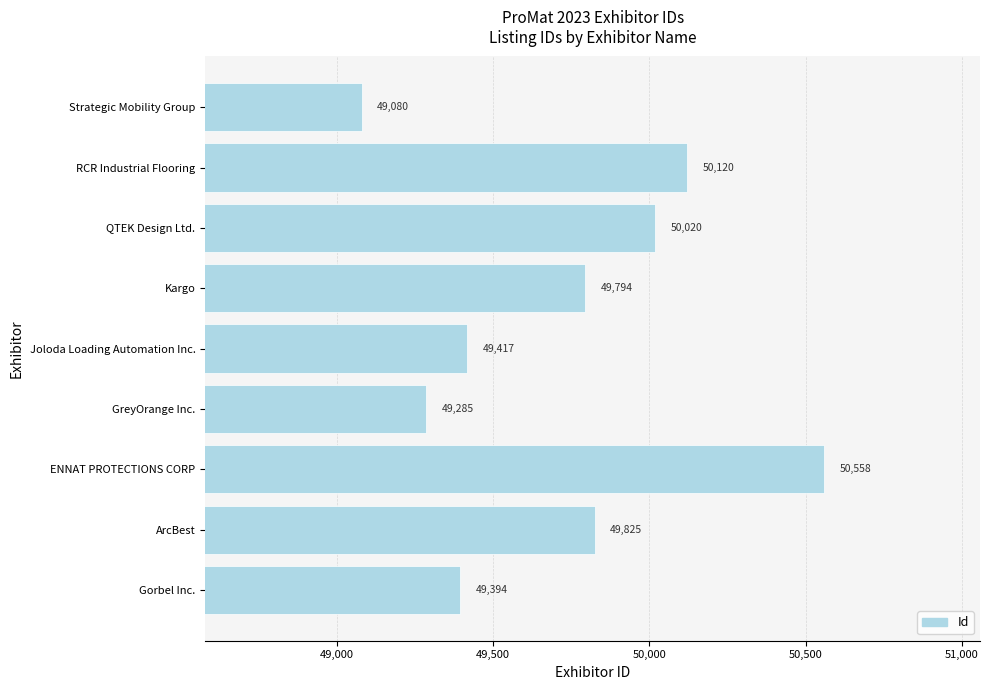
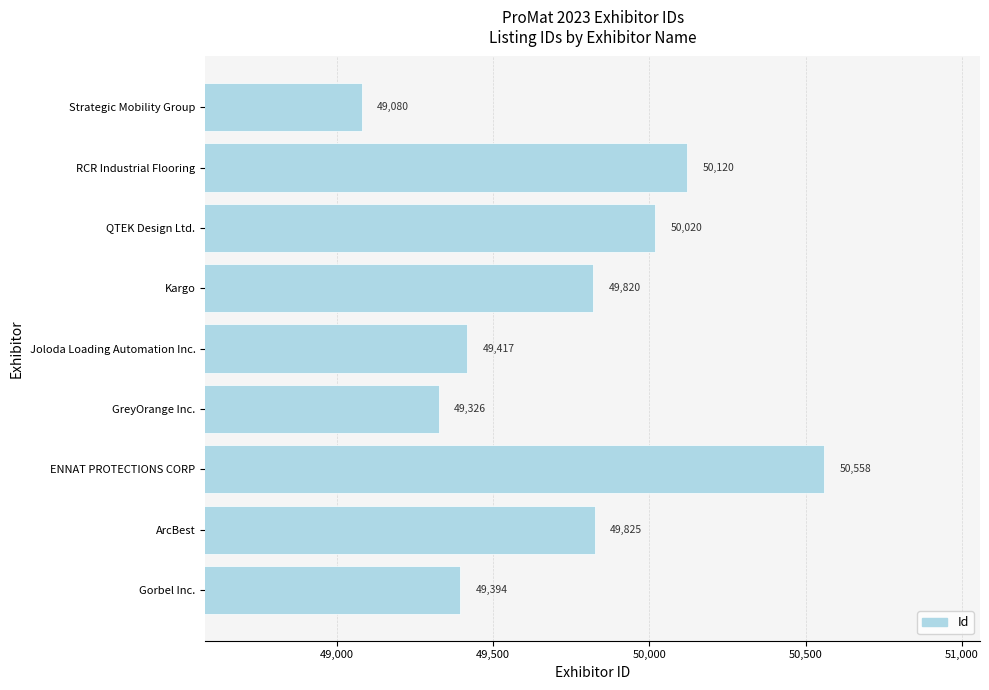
Kargo: 49,794 -> 49,820
GreyOrange Inc.: 49,285 -> 49,326
